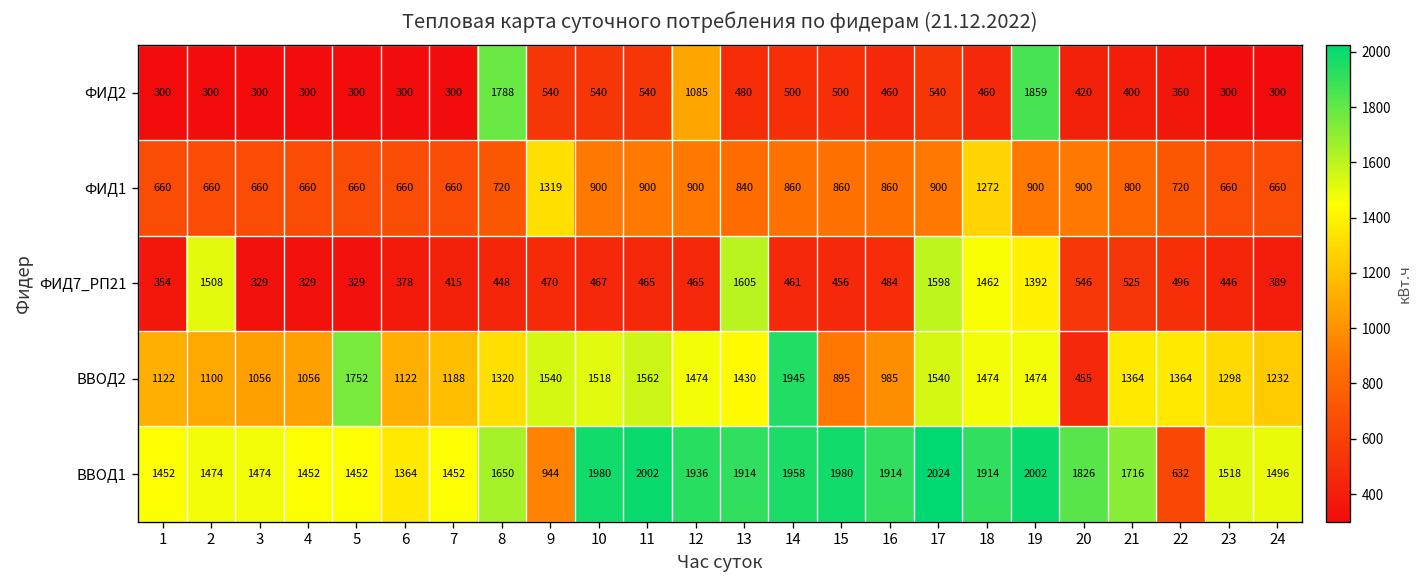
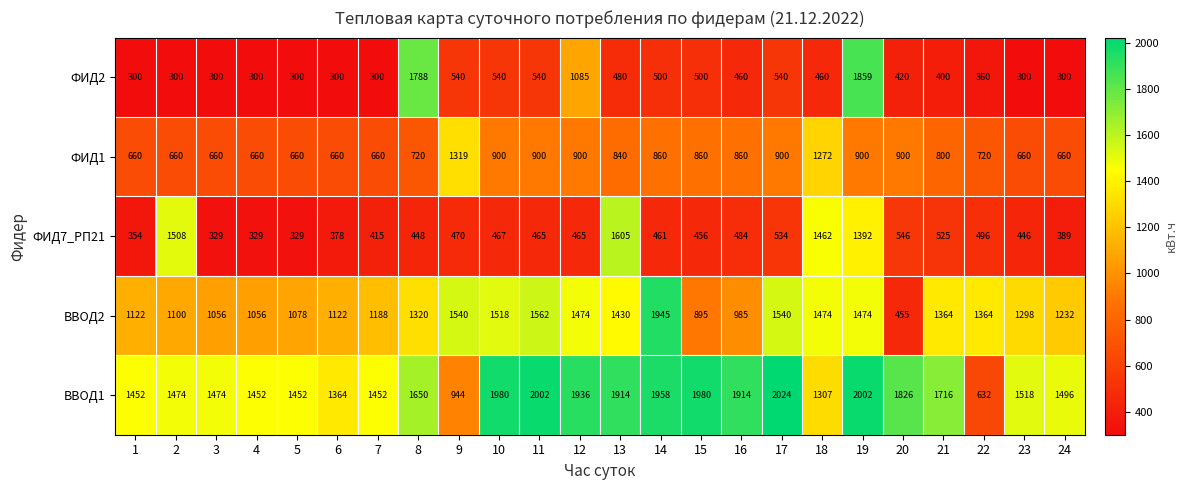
ФИД7_РП21, 17: 1598 -> 534
ВВОД2, 5: 1752 -> 1078
ВВОД1, 18: 1914 -> 1307
